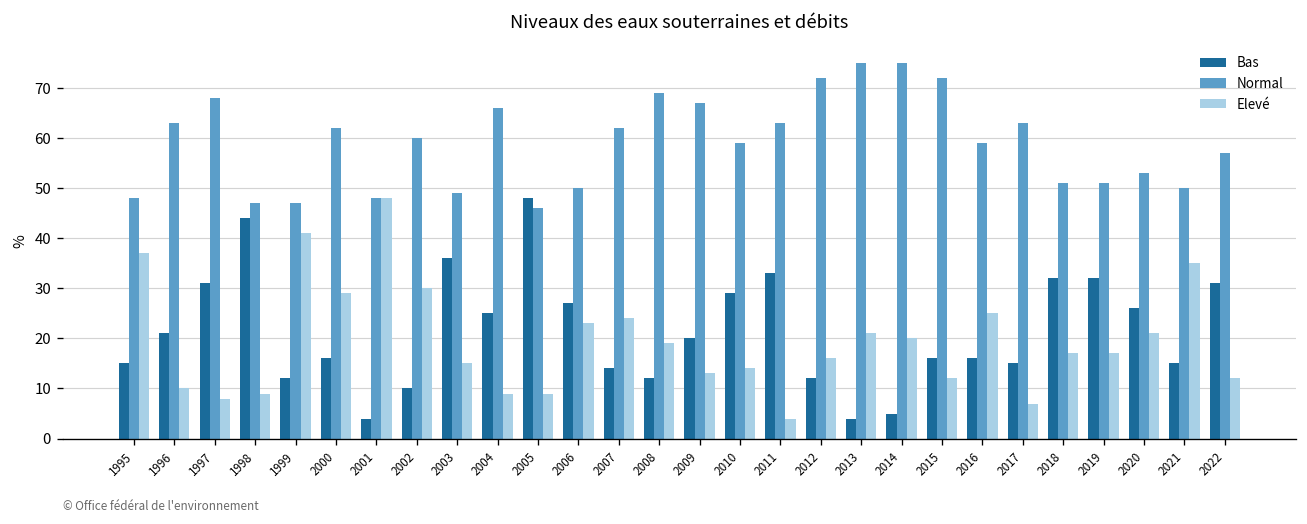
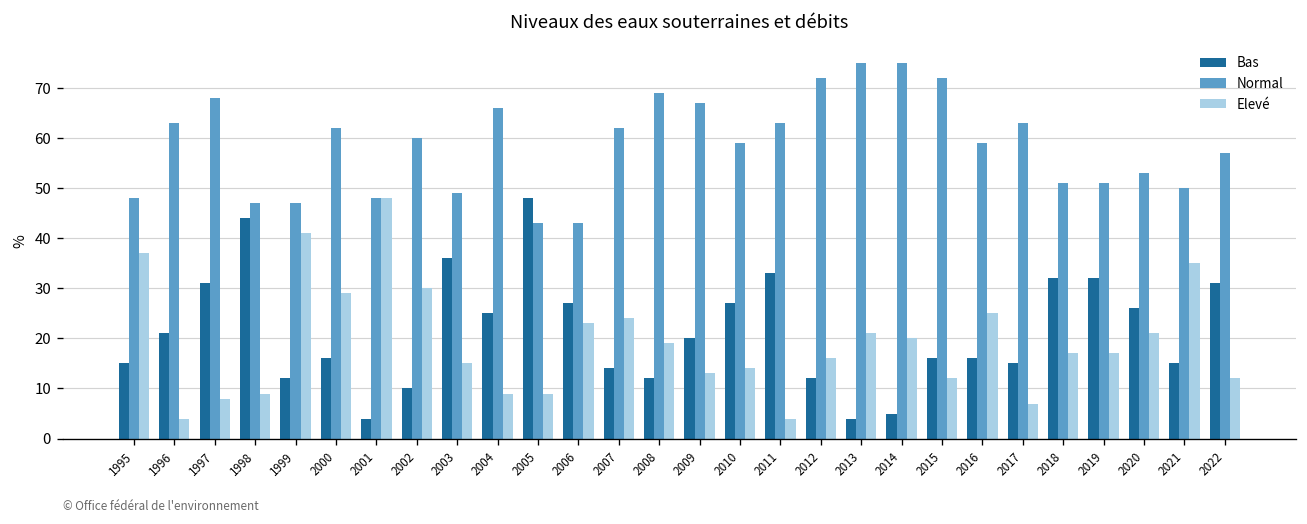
Elevé, 1996: 10 -> 4
Normal, 2005: 46 -> 43
Normal, 2006: 50 -> 43
Bas, 2010: 29 -> 27
